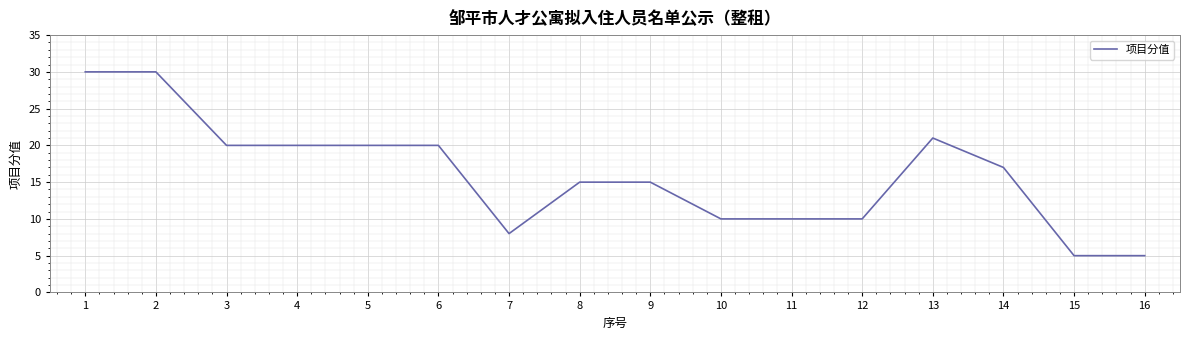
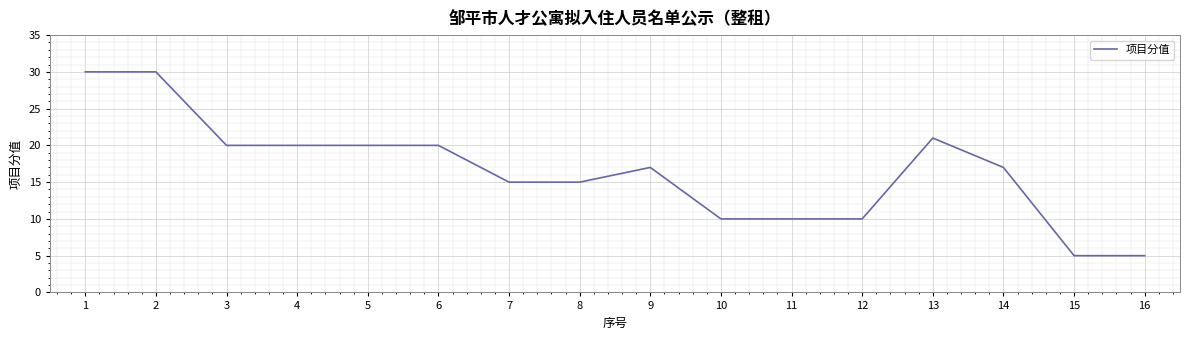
7: 8 -> 15
9: 15 -> 17
